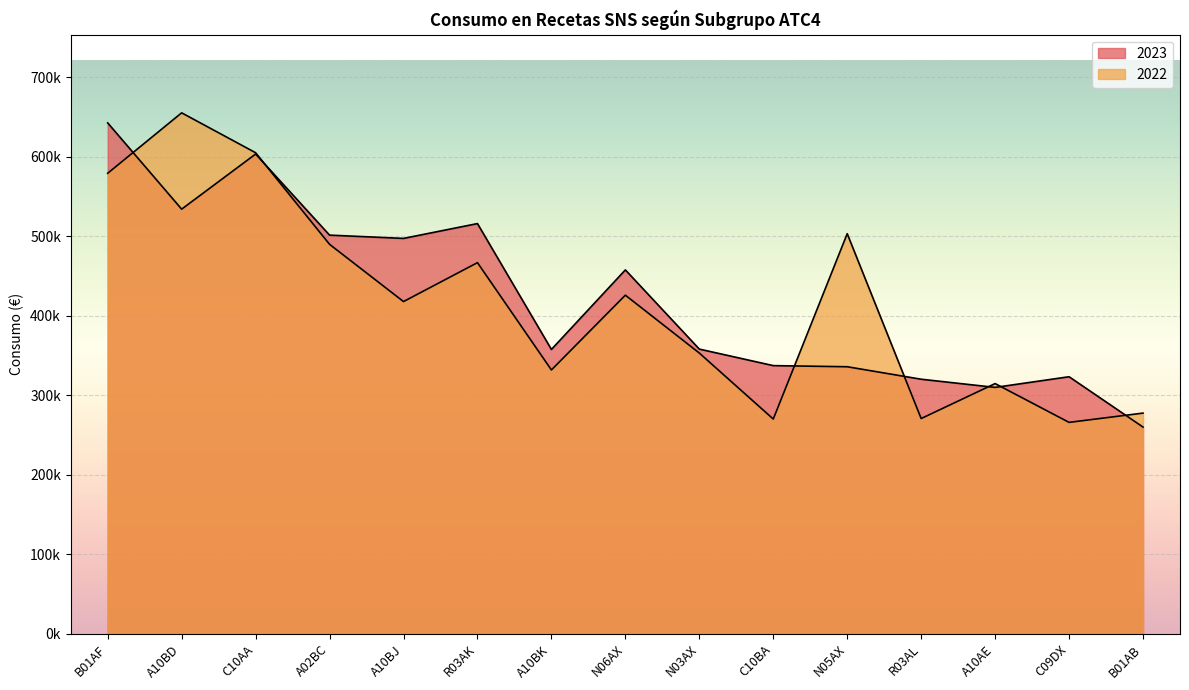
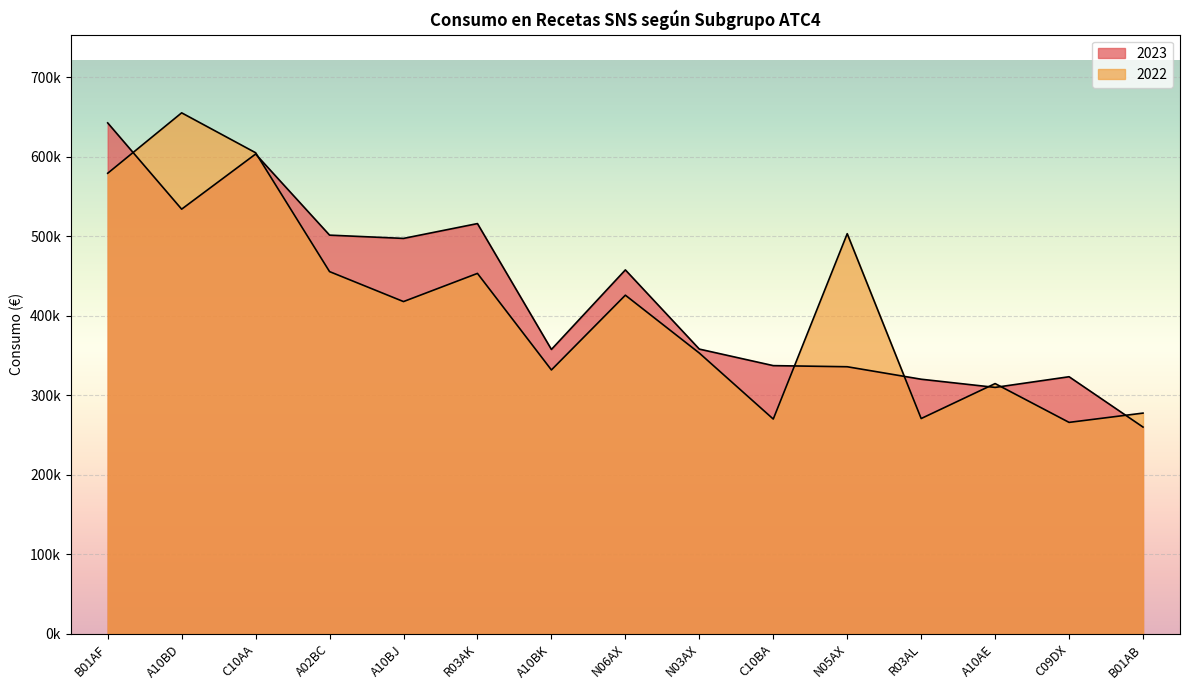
2022, A02BC: 490000 -> 460000
2022, R03AK: 470000 -> 450000
